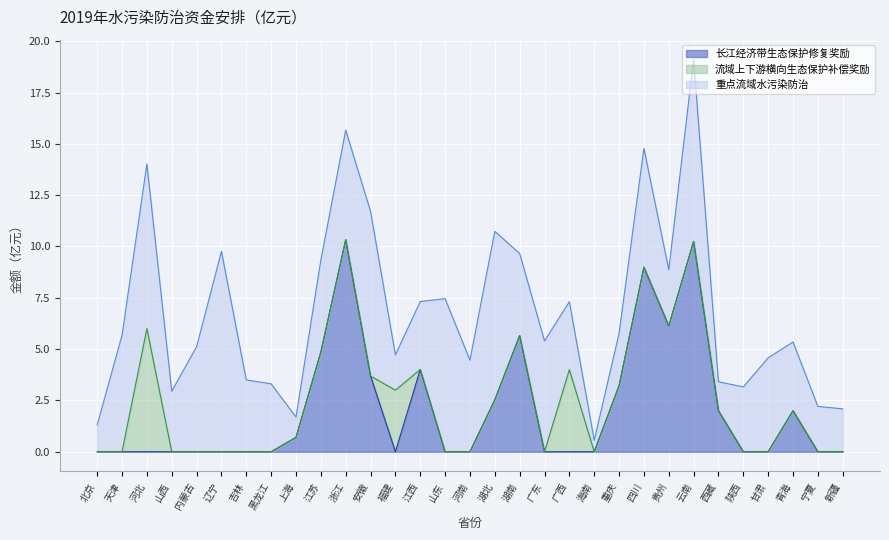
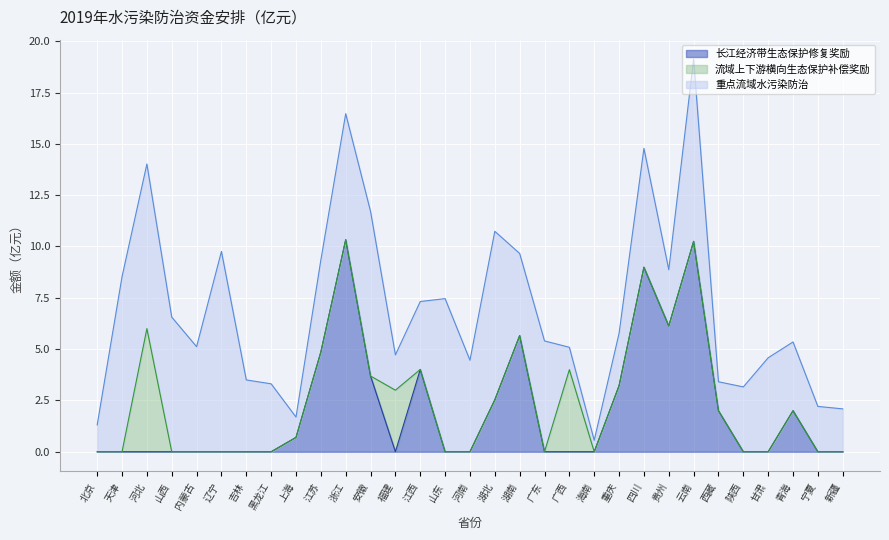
重点流域水污染防治, 天津: 5.7 -> 8.5
重点流域水污染防治, 山西: 3.0 -> 6.6
重点流域水污染防治, 浙江: 5.3 -> 6.1
重点流域水污染防治, 广西: 3.3 -> 1.1
